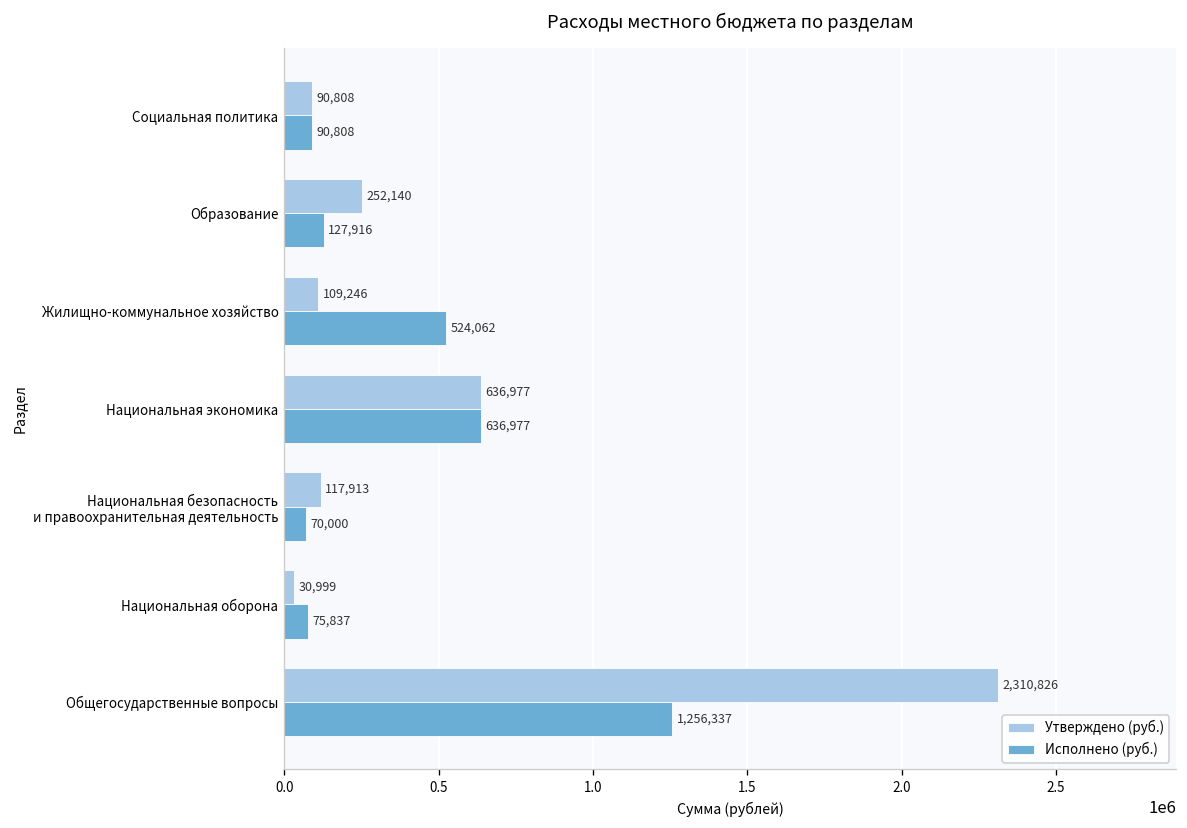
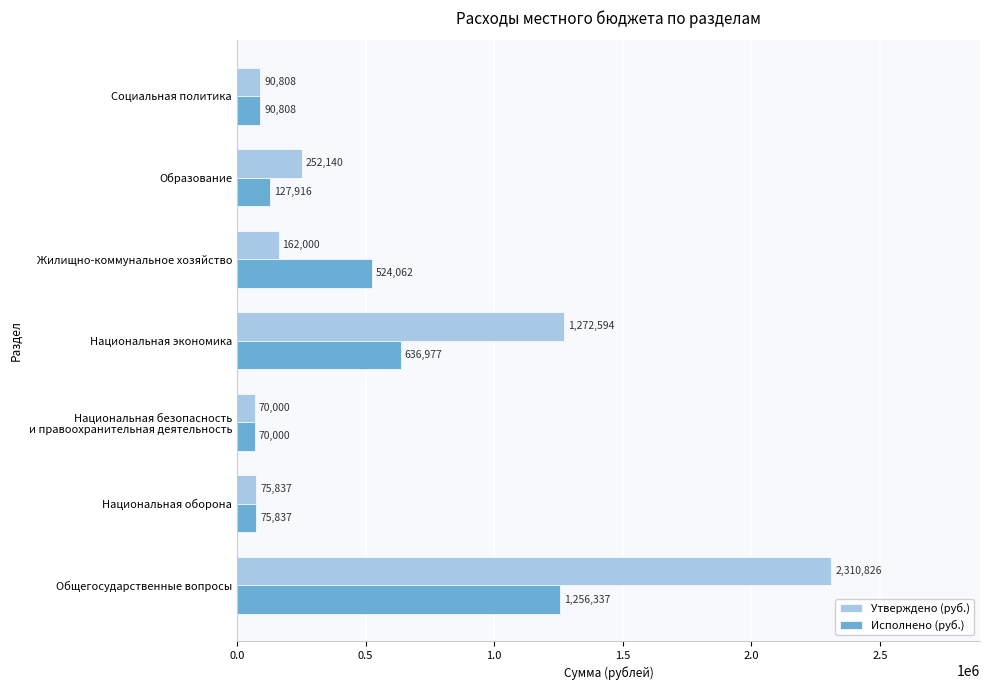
Утверждено (руб.), Жилищно-коммунальное хозяйство: 109,246 -> 162,000
Утверждено (руб.), Национальная экономика: 636,977 -> 1,272,594
Утверждено (руб.), Национальная безопасность и правоохранительная деятельность: 117,913 -> 70,000
Утверждено (руб.), Национальная оборона: 30,999 -> 75,837
